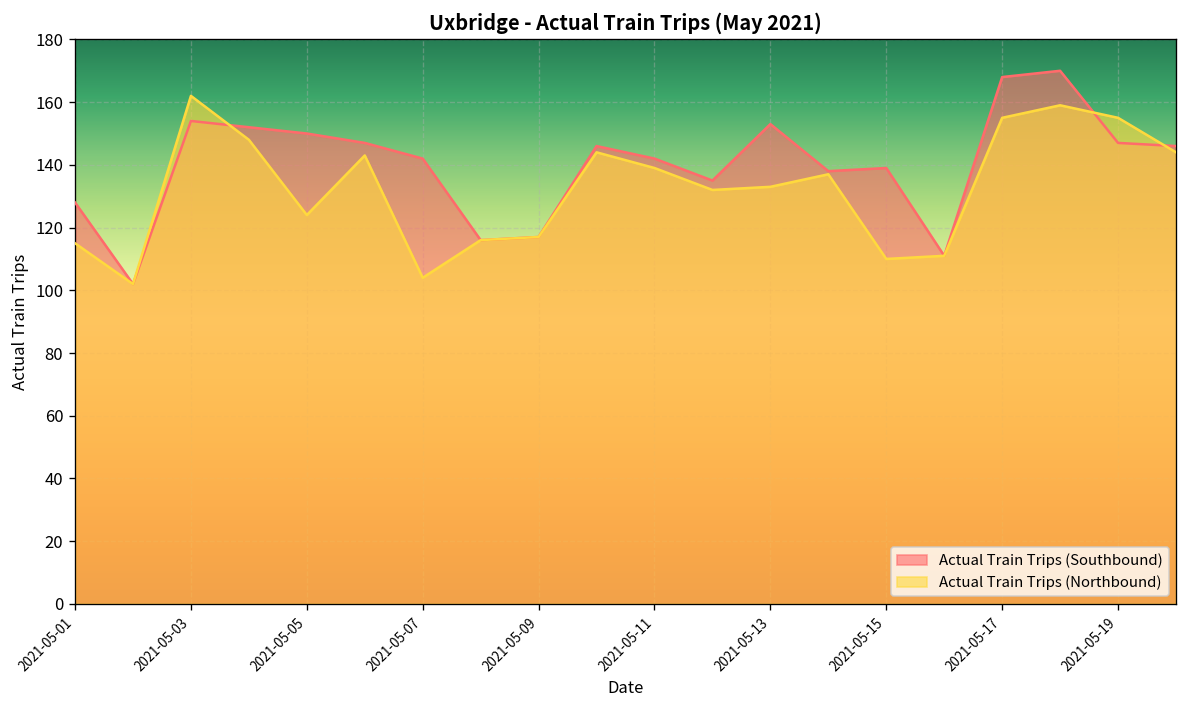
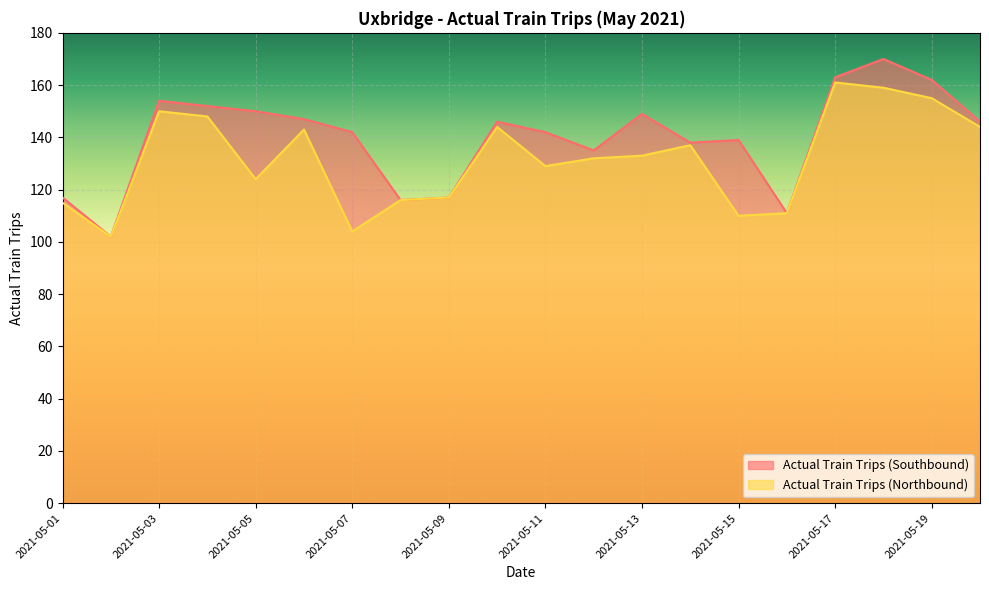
Actual Train Trips (Southbound), 2021-05-01: 128 -> 117
Actual Train Trips (Northbound), 2021-05-03: 162 -> 150
Actual Train Trips (Northbound), 2021-05-11: 139 -> 129
Actual Train Trips (Southbound), 2021-05-13: 153 -> 149
Actual Train Trips (Southbound), 2021-05-17: 168 -> 163
Actual Train Trips (Northbound), 2021-05-17: 155 -> 161
Actual Train Trips (Southbound), 2021-05-19: 147 -> 162
